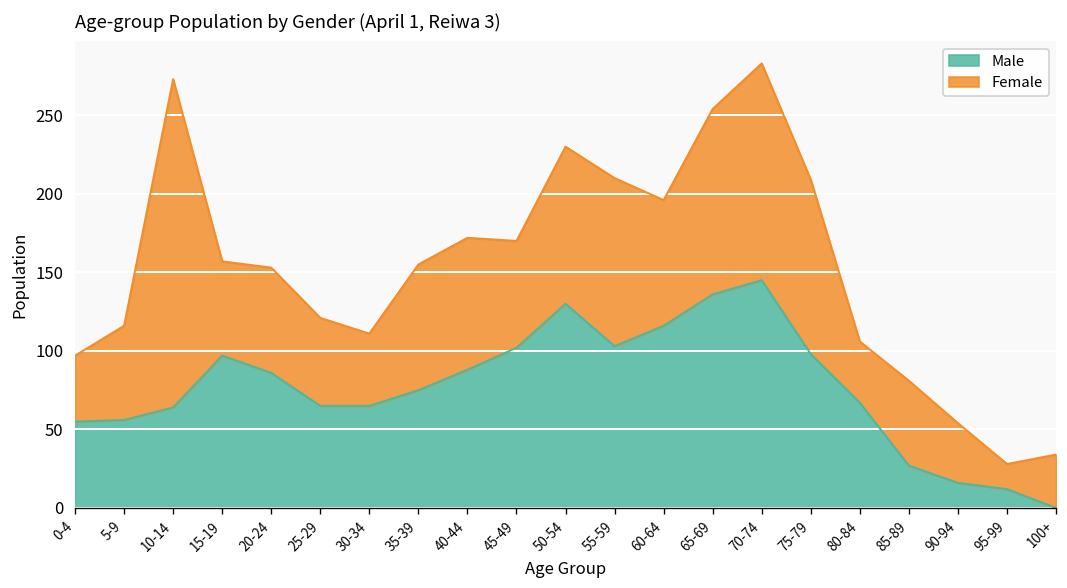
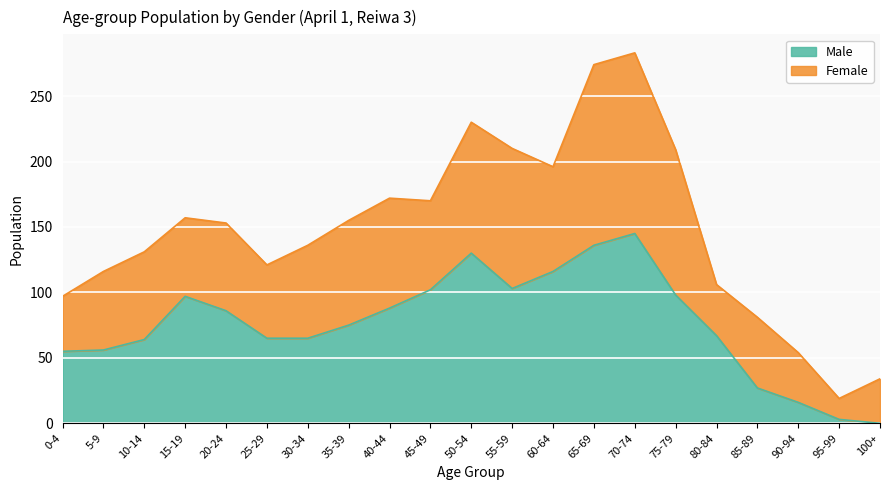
Female, 10-14: 209 -> 67
Female, 30-34: 46 -> 71
Female, 65-69: 118 -> 138
Male, 95-99: 12 -> 3
